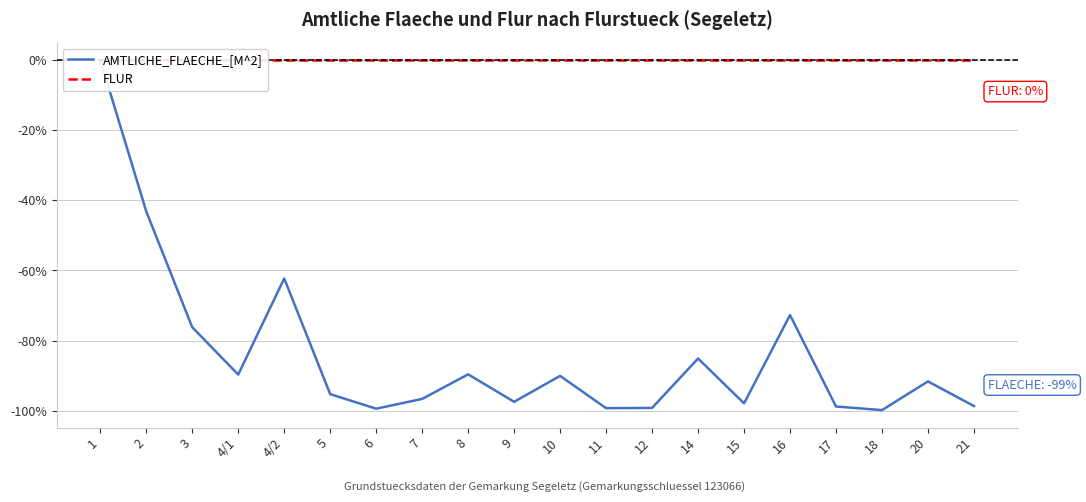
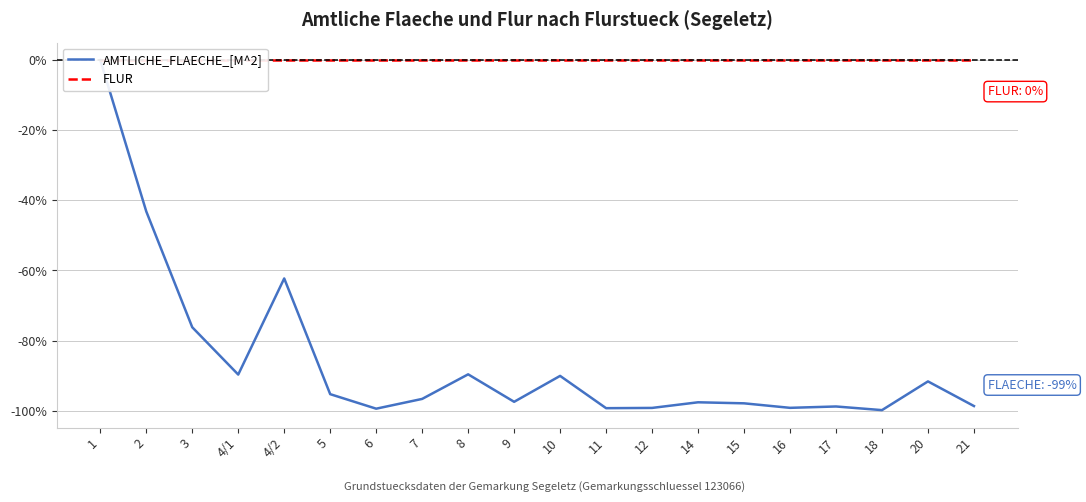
AMTLICHE_FLAECHE_[M^2], 14: -85% -> -98%
AMTLICHE_FLAECHE_[M^2], 16: -73% -> -99%
